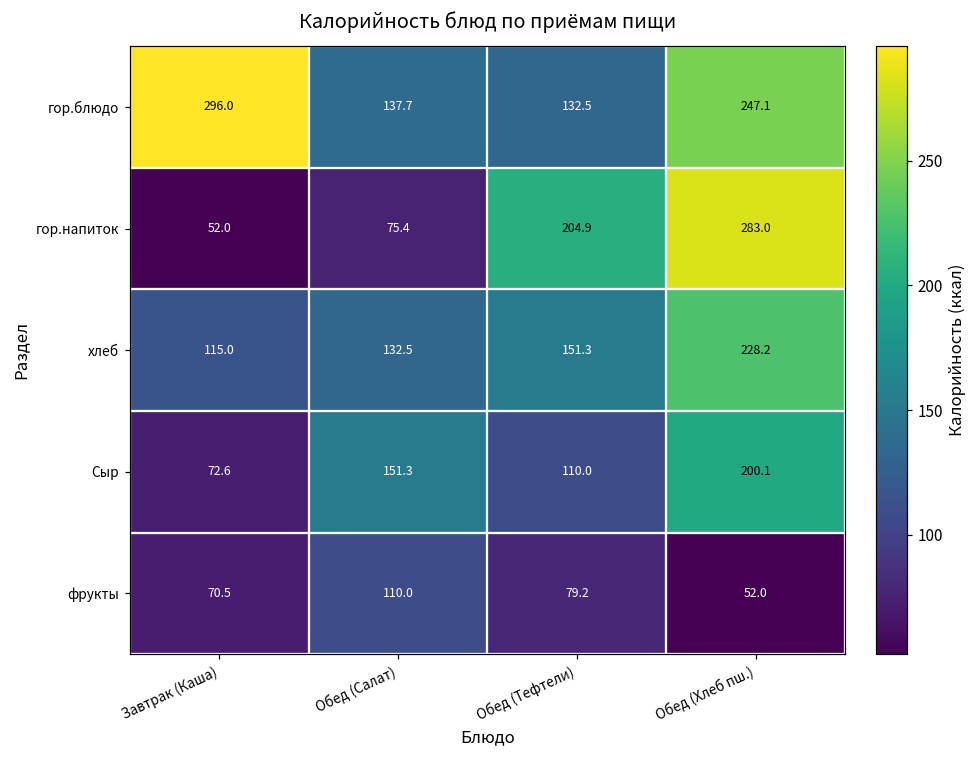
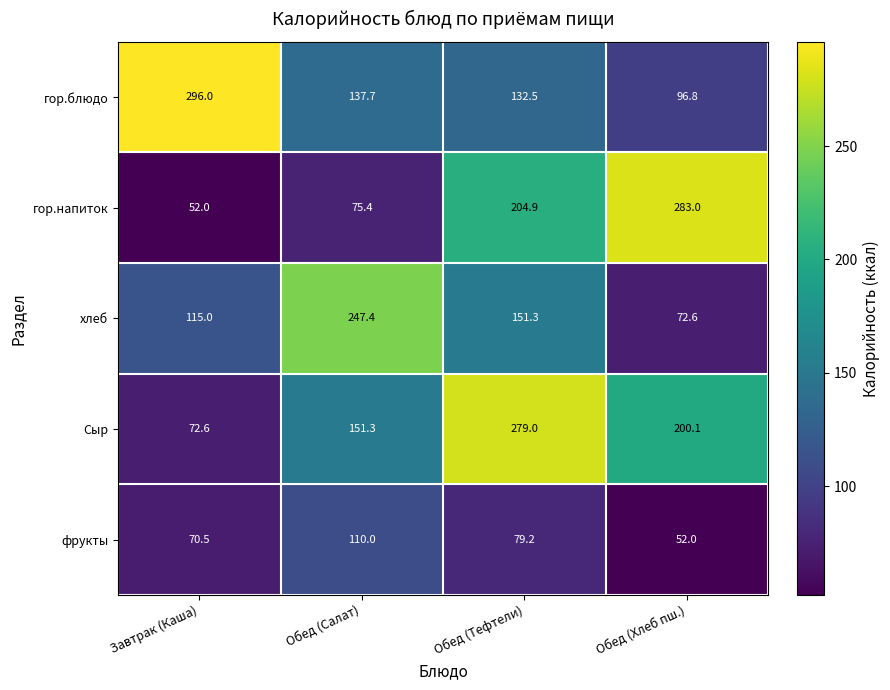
гор.блюдо, Обед (Хлеб пш.): 247.1 -> 96.8
хлеб, Обед (Салат): 132.5 -> 247.4
хлеб, Обед (Хлеб пш.): 228.2 -> 72.6
Сыр, Обед (Тефтели): 110.0 -> 279.0
